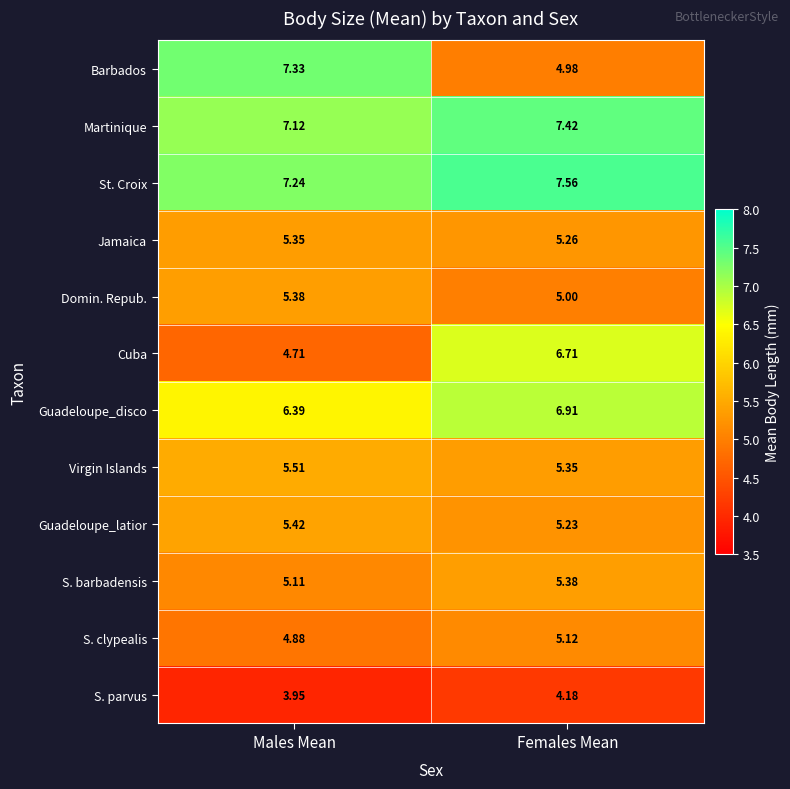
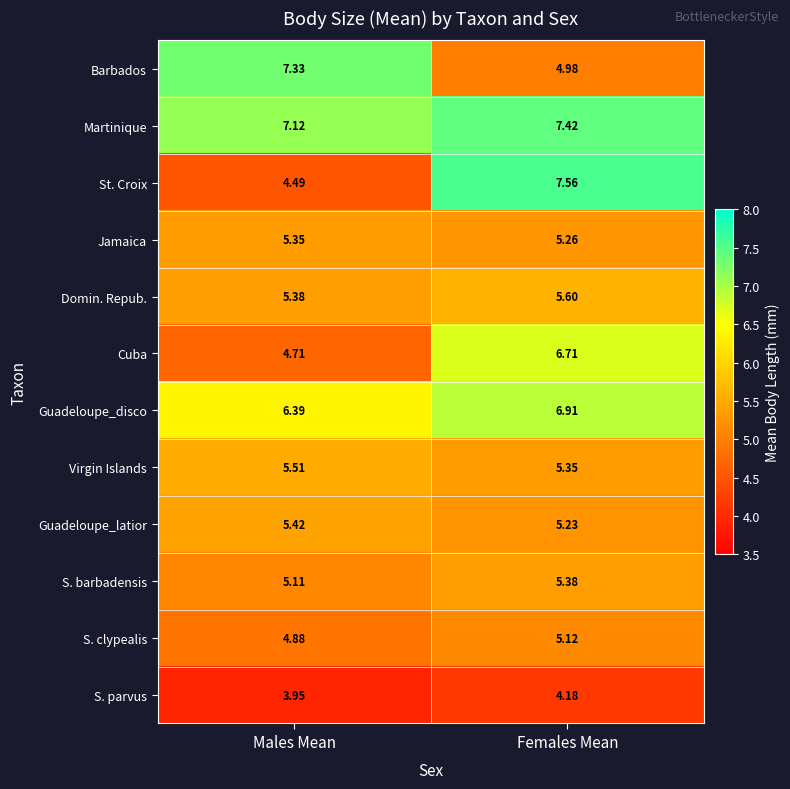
St. Croix, Males Mean: 7.24 -> 4.49
Domin. Repub., Females Mean: 5.00 -> 5.60
